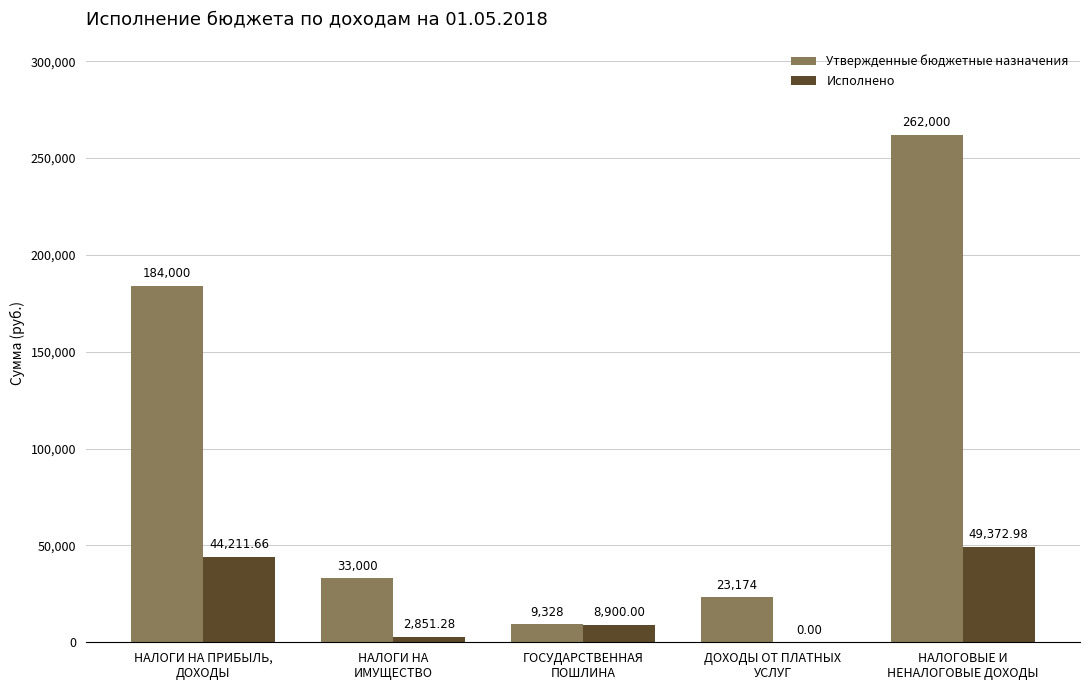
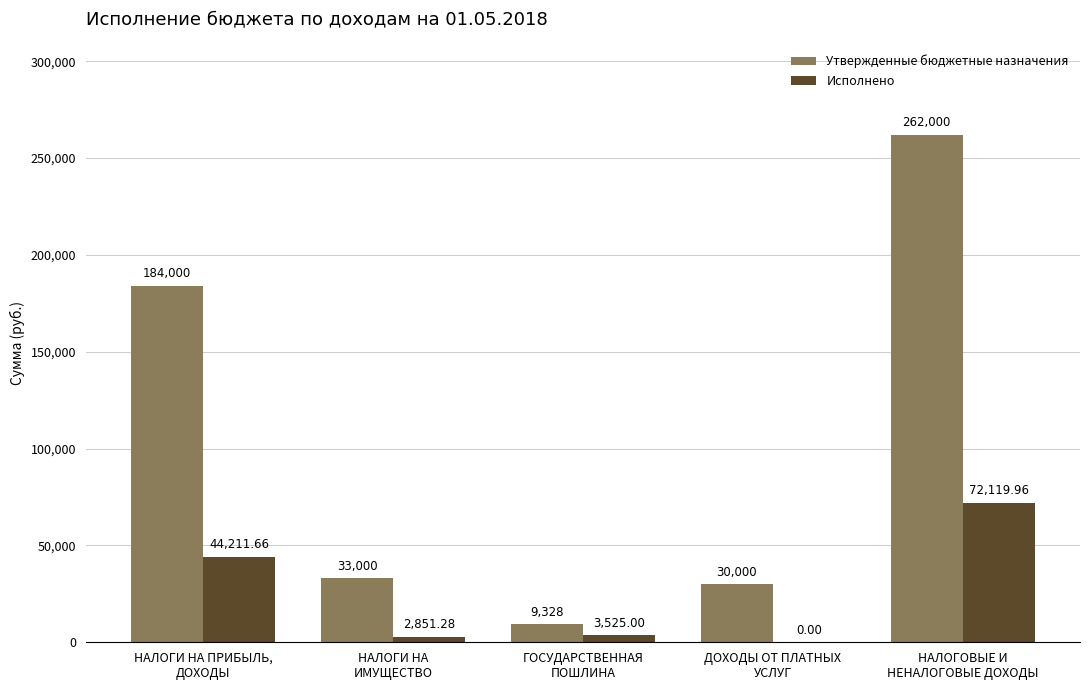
Исполнено, ГОСУДАРСТВЕННАЯ ПОШЛИНА: 8,900.00 -> 3,525.00
Утвержденные бюджетные назначения, ДОХОДЫ ОТ ПЛАТНЫХ УСЛУГ: 23,174 -> 30,000
Исполнено, НАЛОГОВЫЕ И НЕНАЛОГОВЫЕ ДОХОДЫ: 49,372.98 -> 72,119.96
